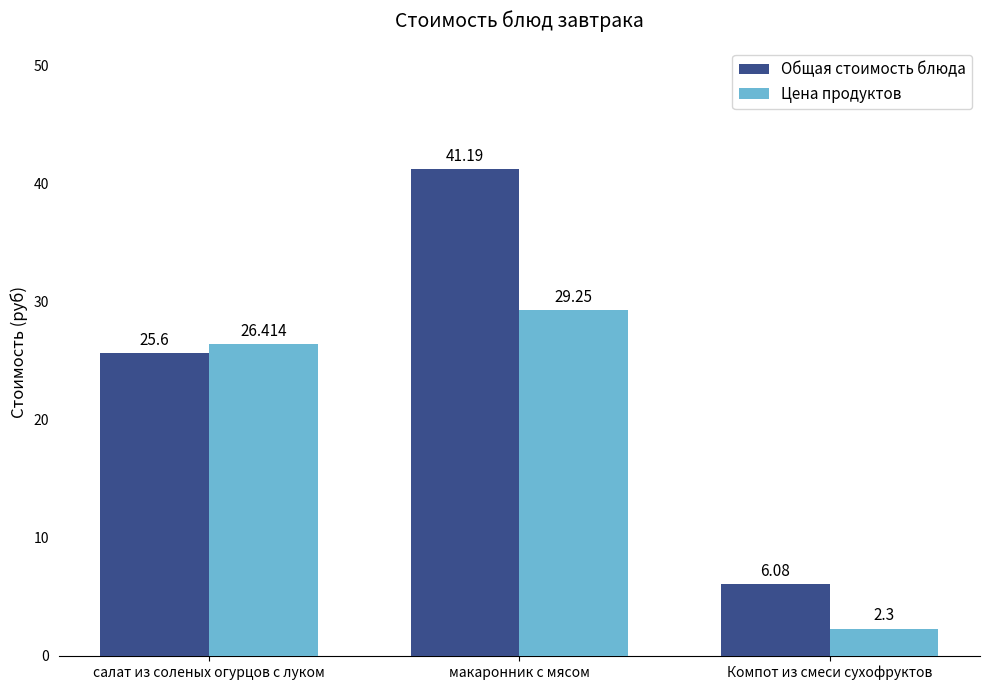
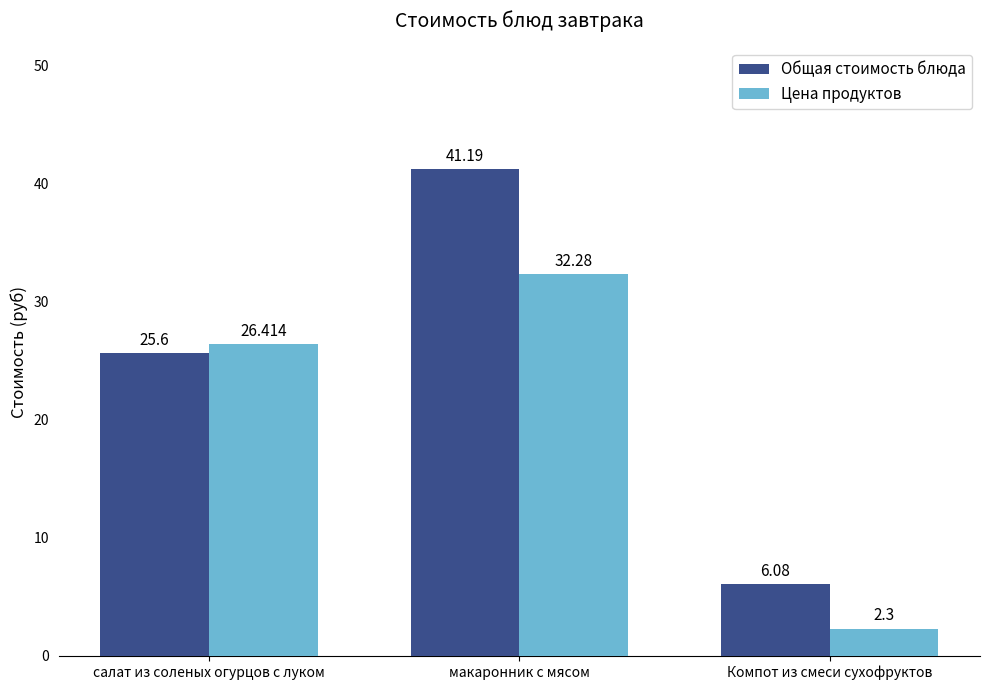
Цена продуктов, макаронник с мясом: 29.25 -> 32.28
